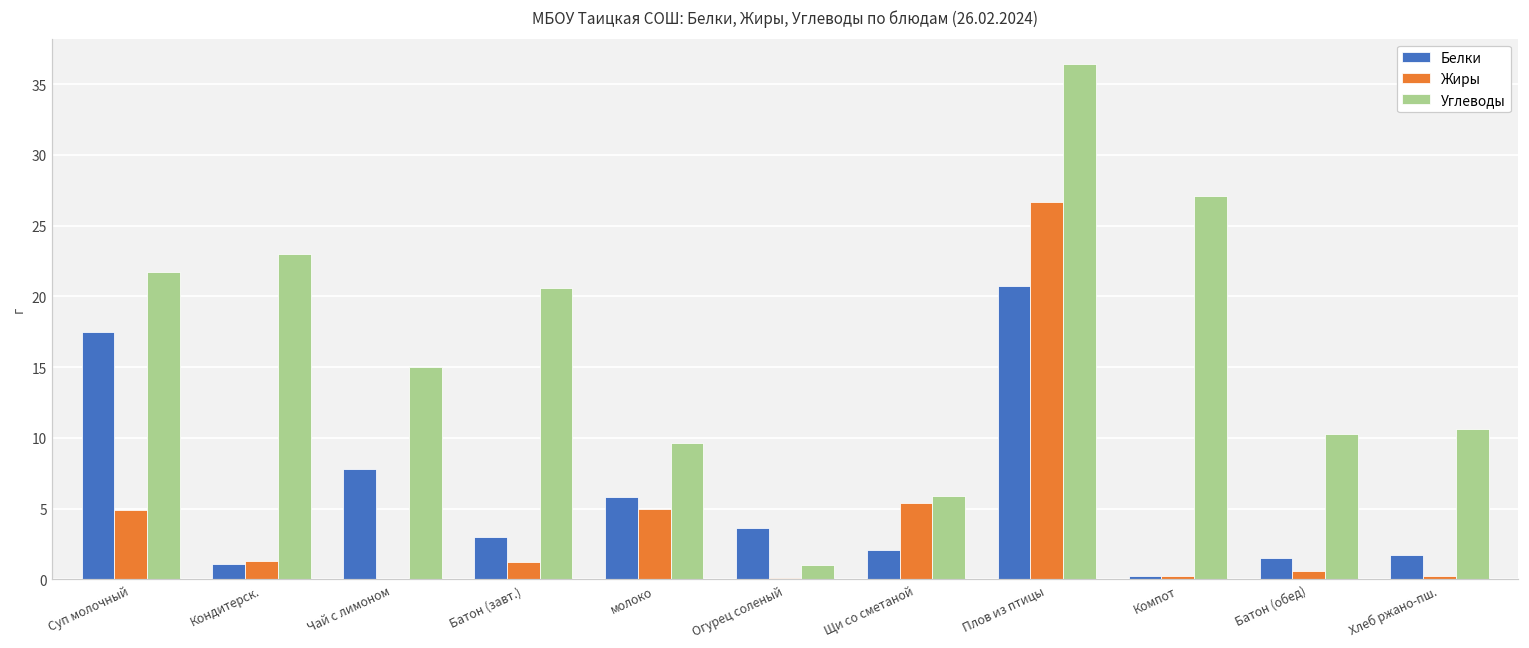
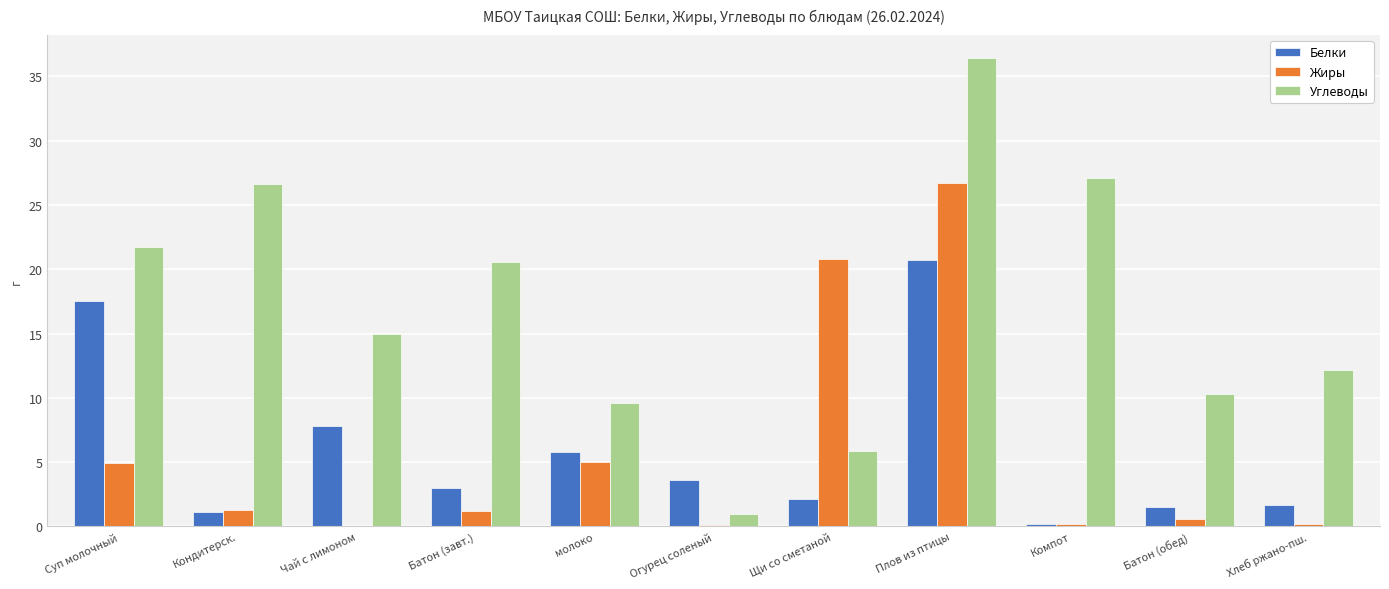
Углеводы, Кондитерск.: 23.0 -> 26.6
Жиры, Щи со сметаной: 5.4 -> 20.8
Углеводы, Хлеб ржано-пш.: 10.6 -> 12.2
